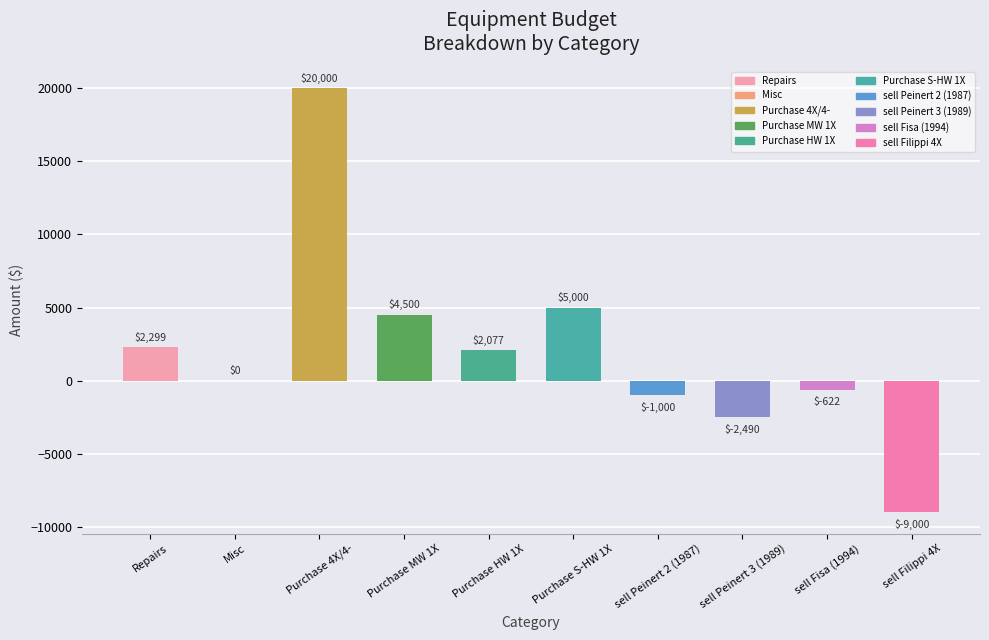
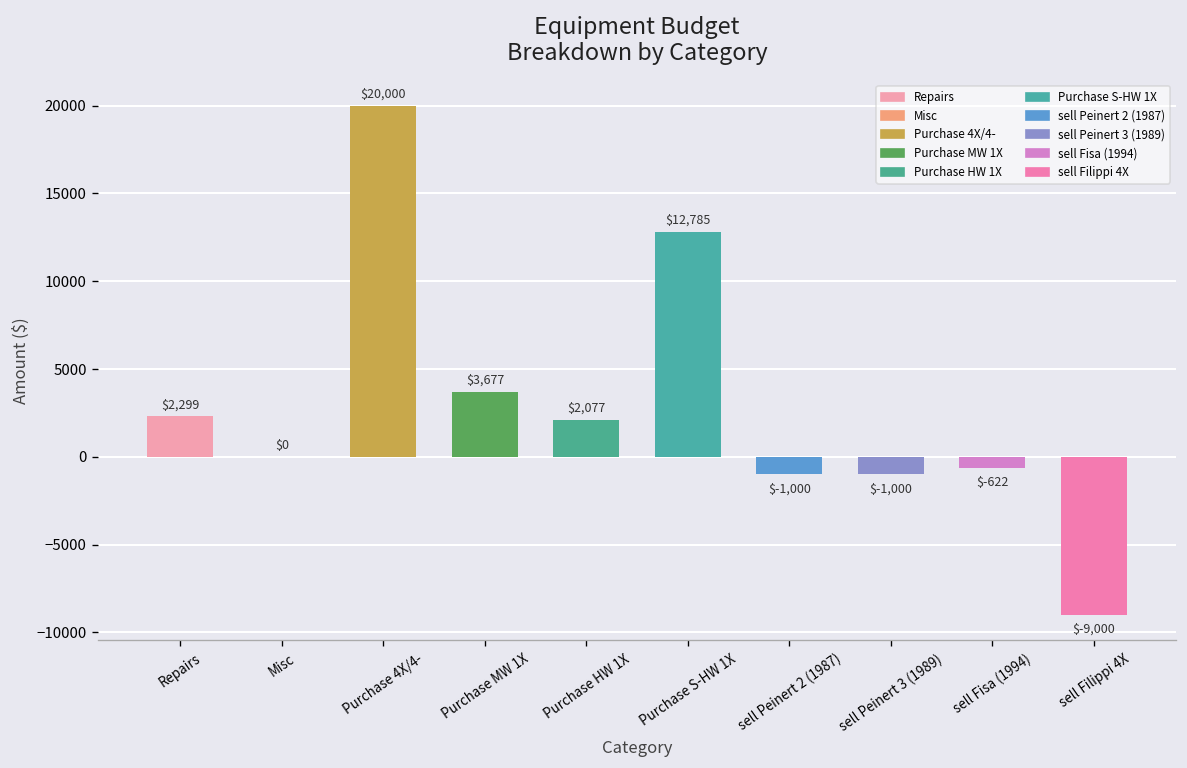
Purchase MW 1X: $4,500 -> $3,677
Purchase S-HW 1X: $5,000 -> $12,785
sell Peinert 3 (1989): $-2,490 -> $-1,000
